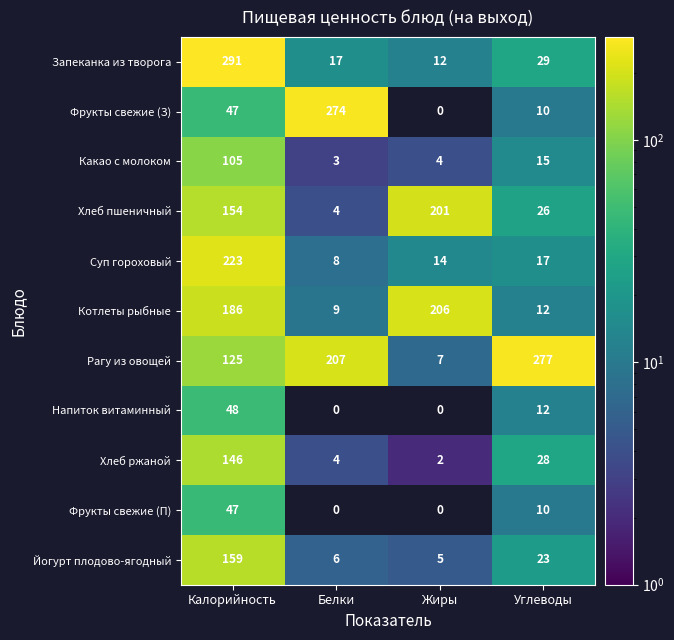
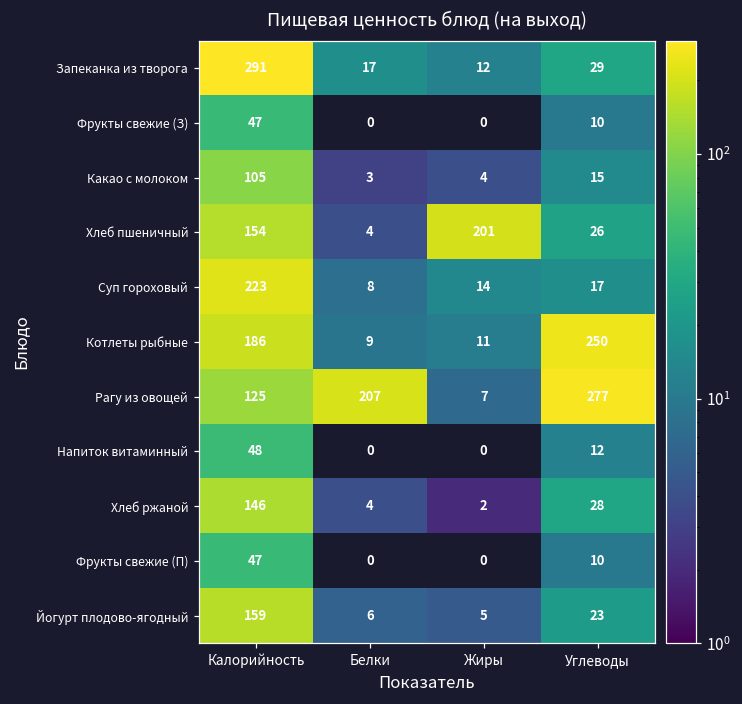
Фрукты свежие (З), Белки: 274 -> 0
Котлеты рыбные, Жиры: 206 -> 11
Котлеты рыбные, Углеводы: 12 -> 250
